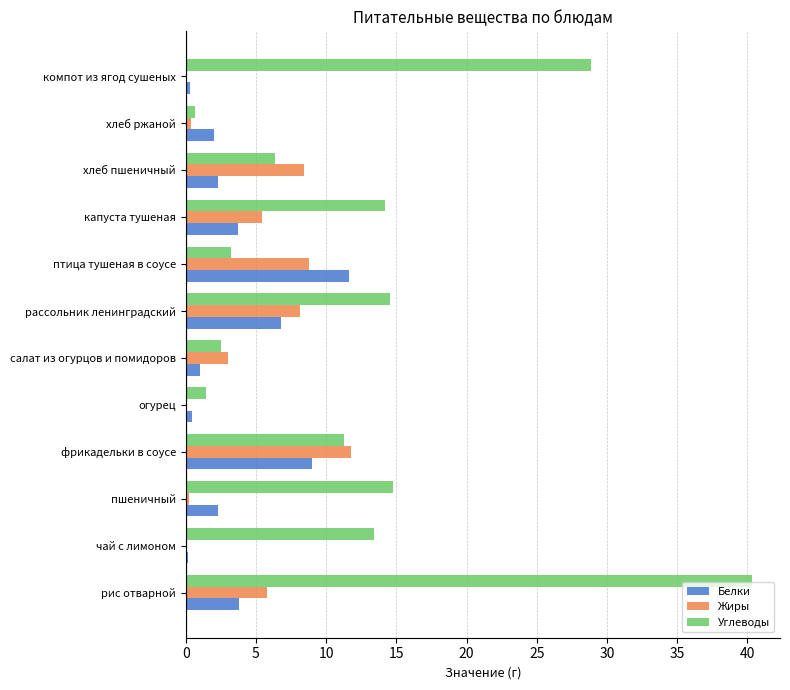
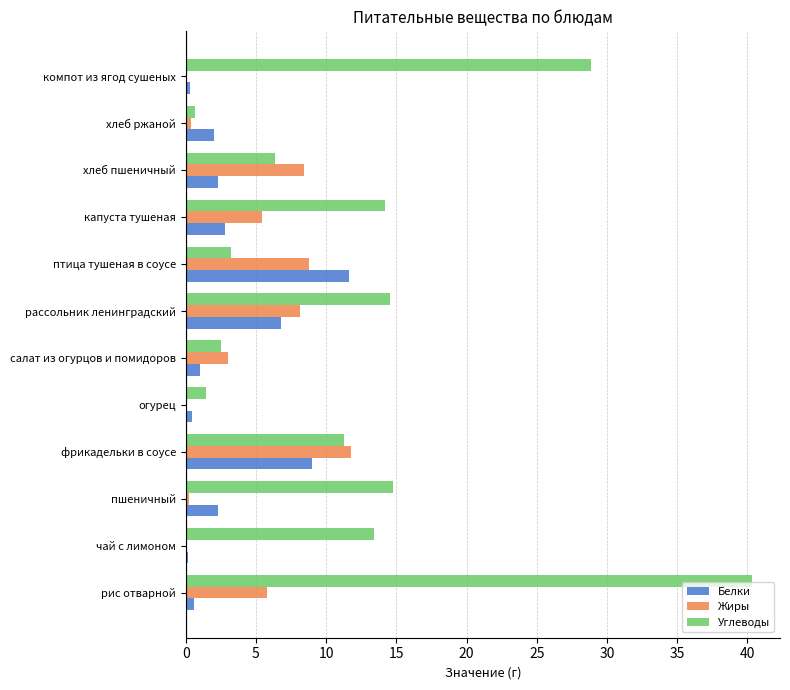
Белки, капуста тушеная: 3.7 -> 2.8
Белки, рис отварной: 3.8 -> 0.6
